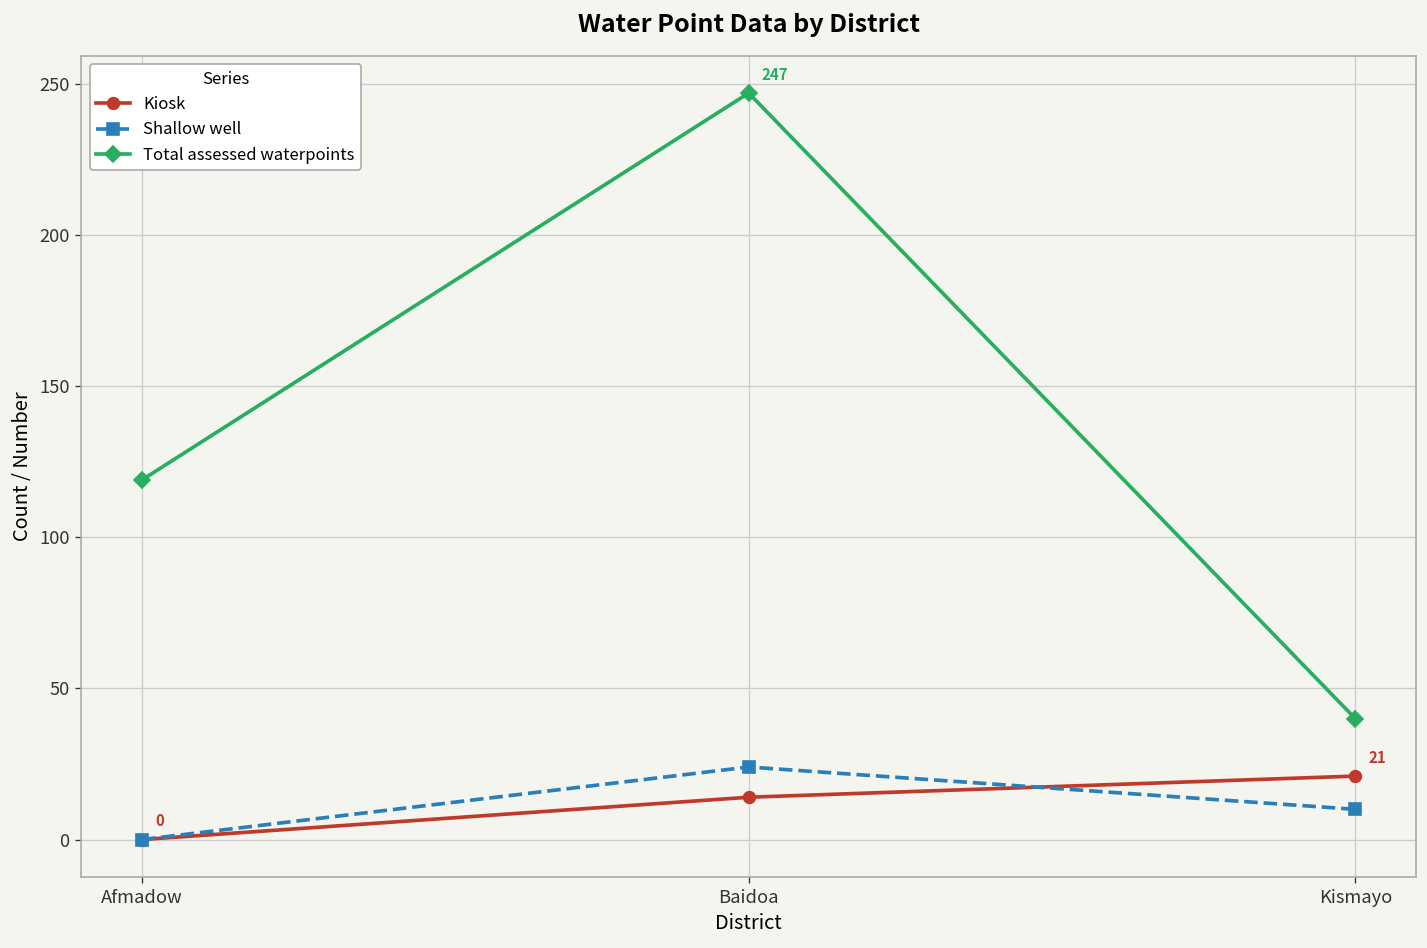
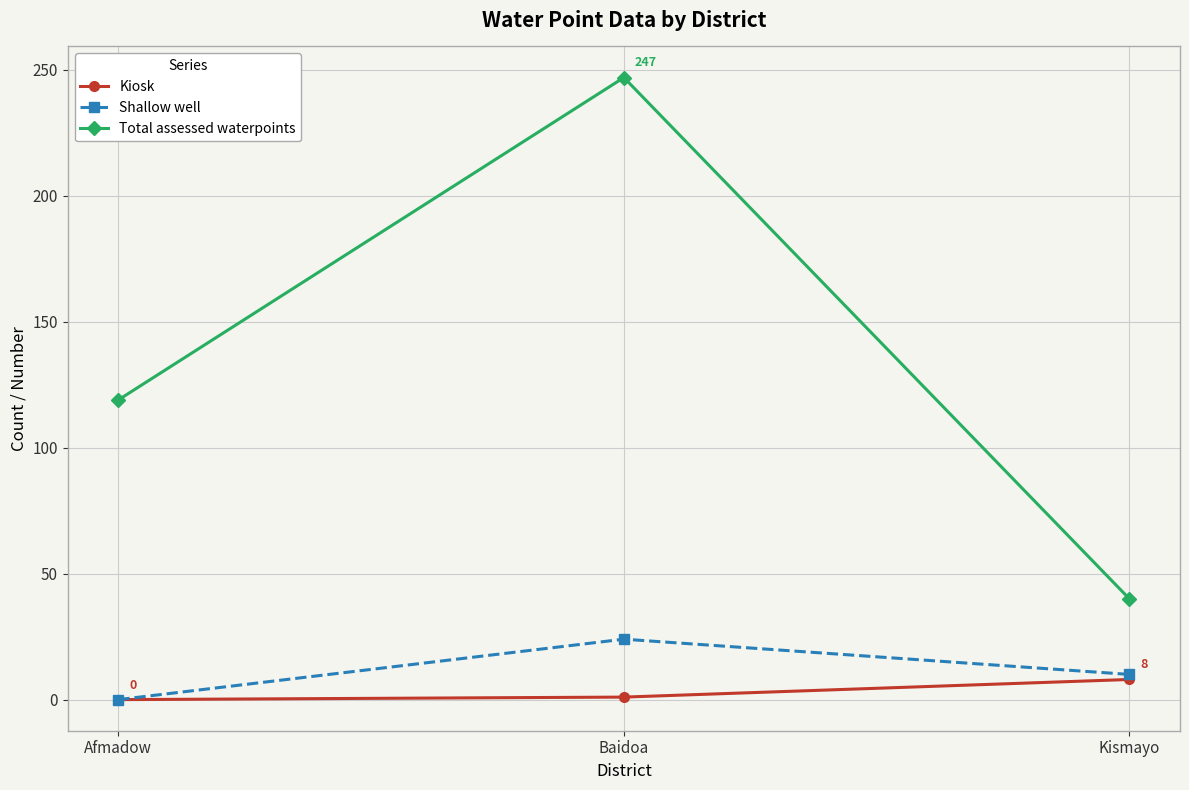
Kiosk, Baidoa: 14 -> 1
Kiosk, Kismayo: 21 -> 8
